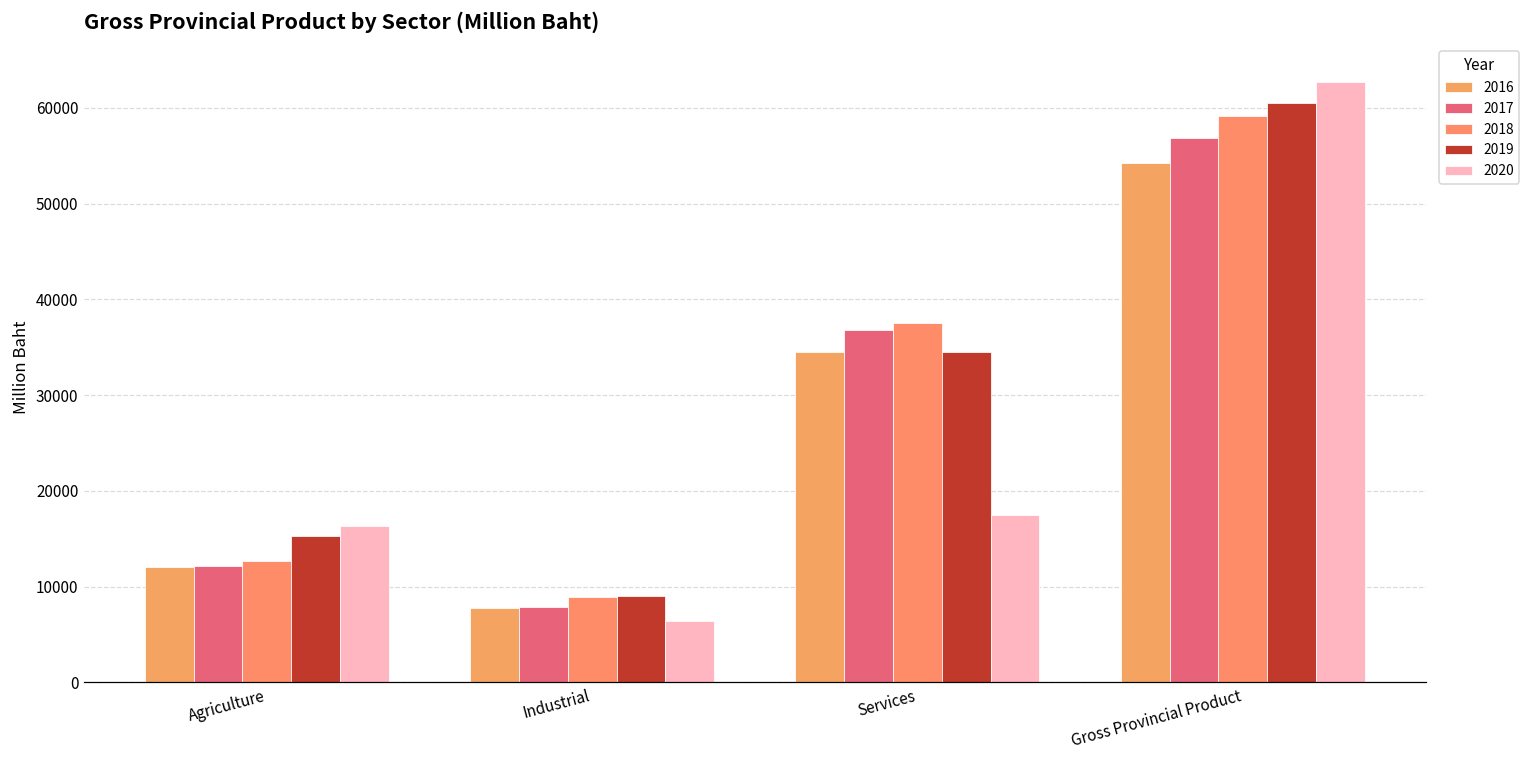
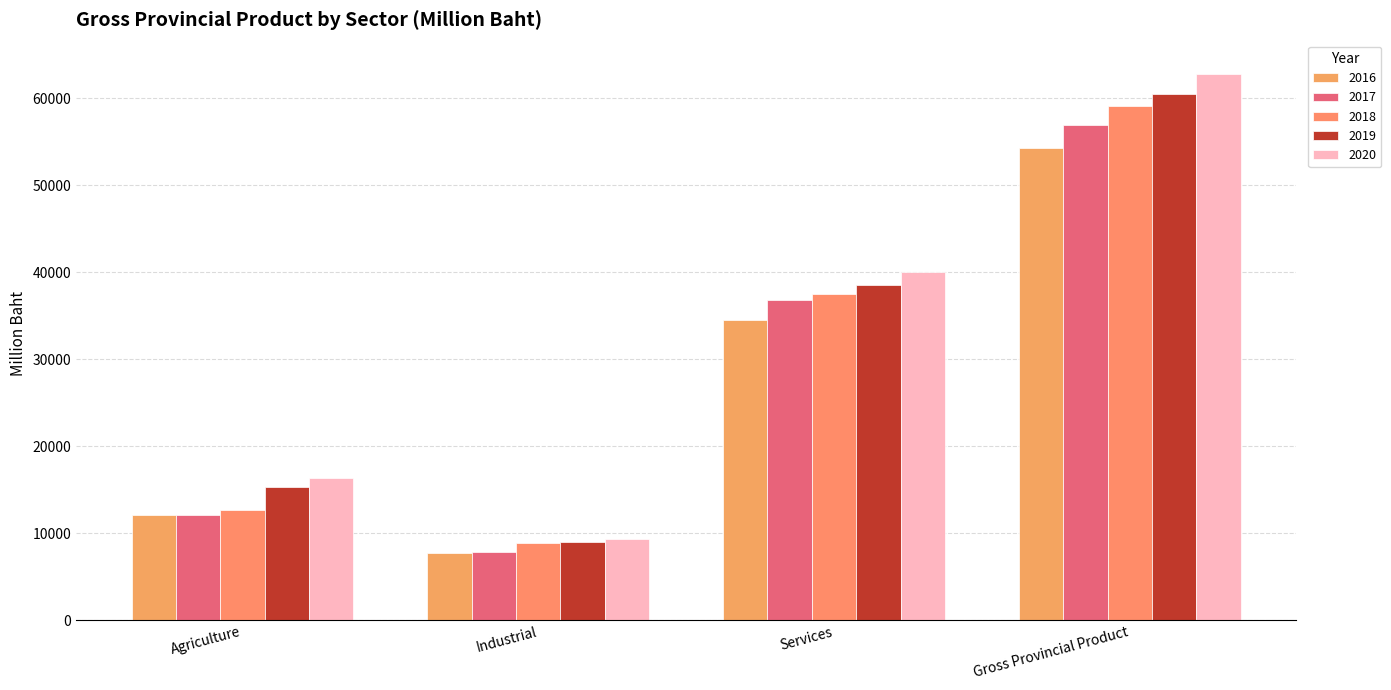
2020, Industrial: 6000 -> 9000
2019, Services: 35000 -> 38000
2020, Services: 17000 -> 40000
